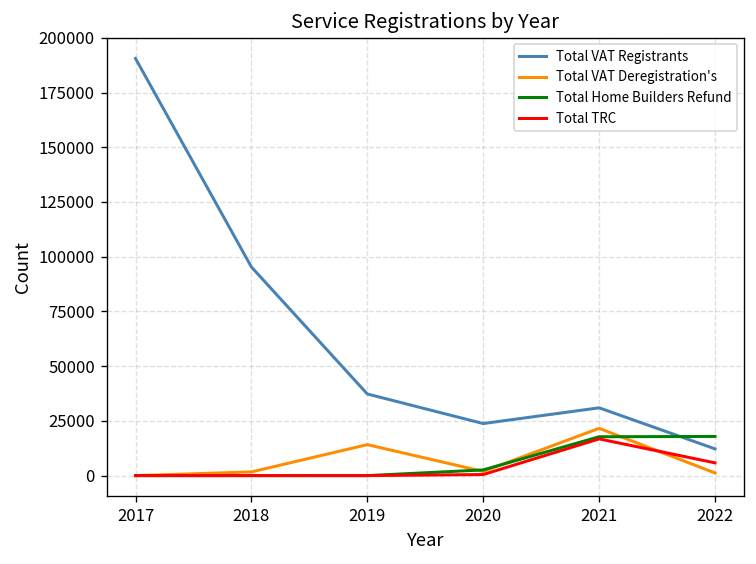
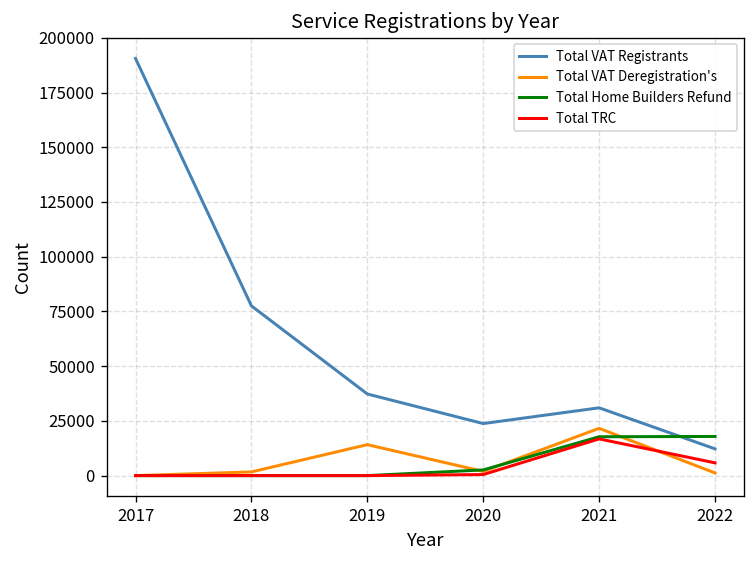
Total VAT Registrants, 2018: 95000 -> 78000
